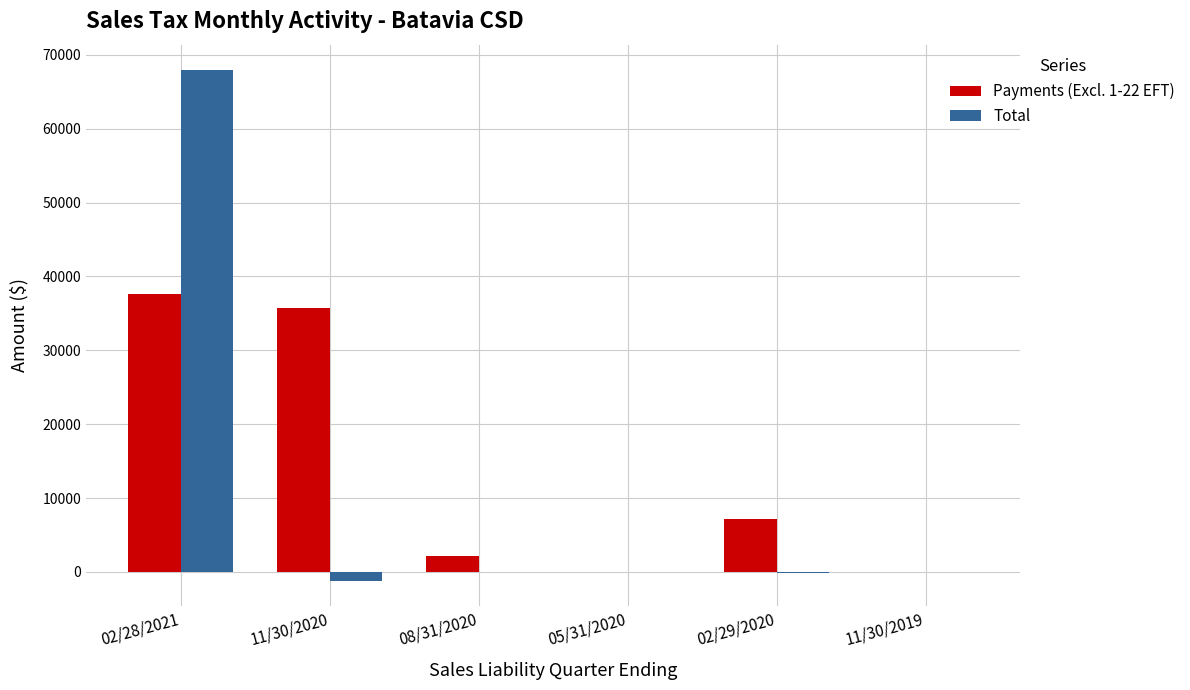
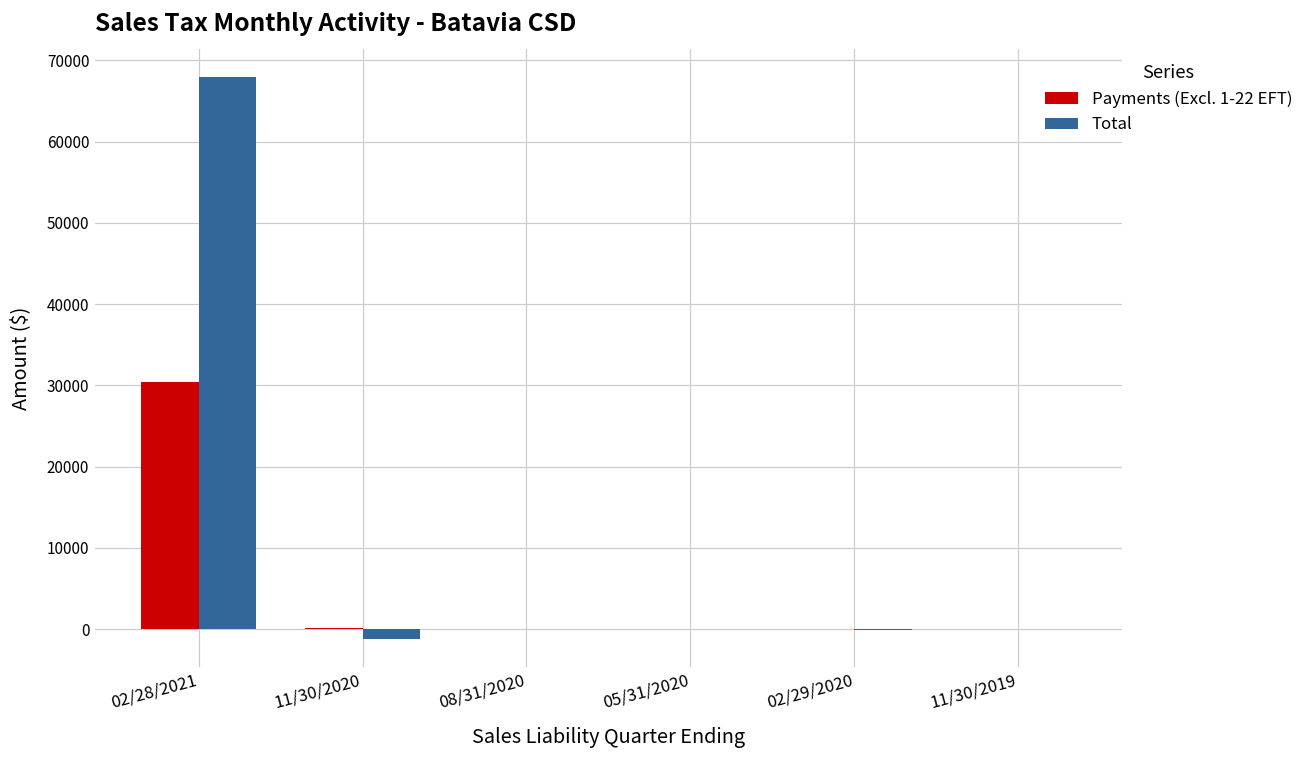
Payments (Excl. 1-22 EFT), 02/28/2021: 38000 -> 30000
Payments (Excl. 1-22 EFT), 11/30/2020: 36000 -> 0
Payments (Excl. 1-22 EFT), 08/31/2020: 2000 -> 0
Payments (Excl. 1-22 EFT), 02/29/2020: 7000 -> 0
